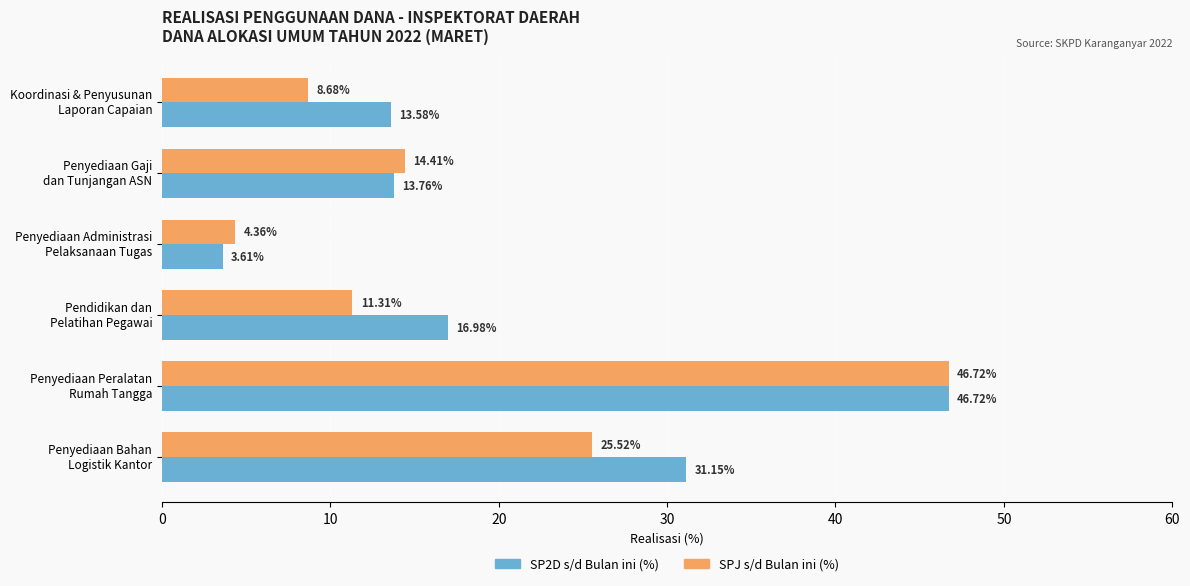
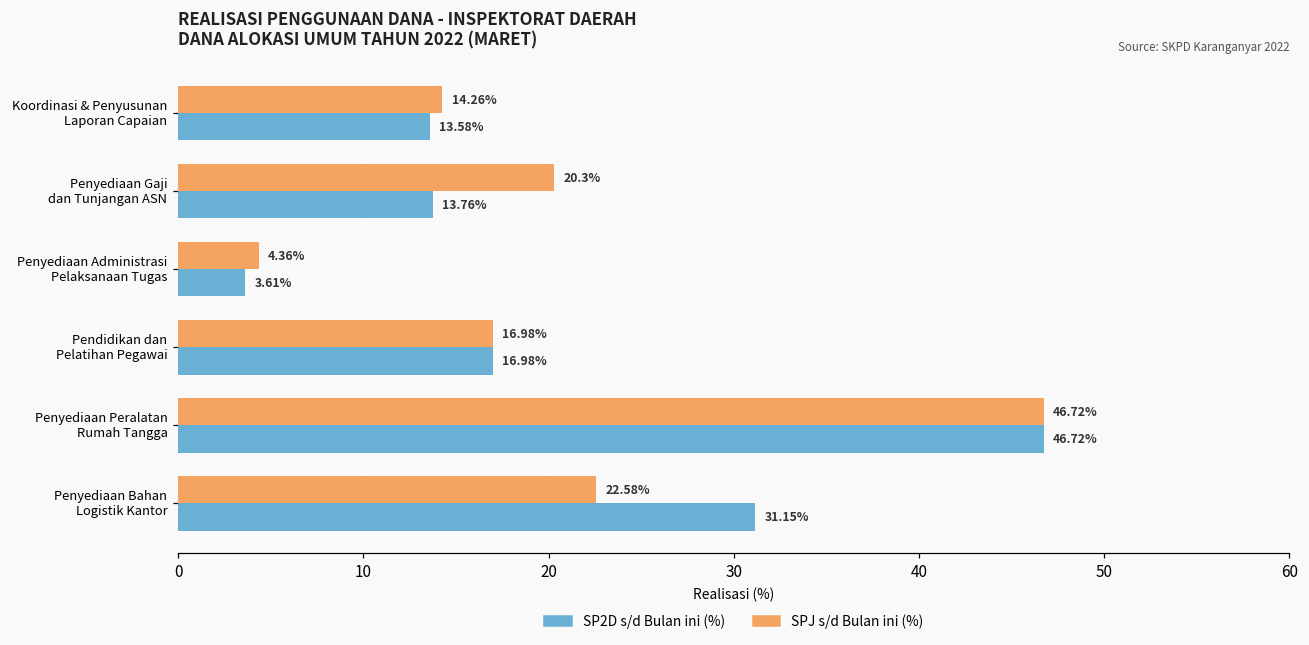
SPJ s/d Bulan ini (%), Koordinasi & Penyusunan Laporan Capaian: 8.68% -> 14.26%
SPJ s/d Bulan ini (%), Penyediaan Gaji dan Tunjangan ASN: 14.41% -> 20.3%
SPJ s/d Bulan ini (%), Pendidikan dan Pelatihan Pegawai: 11.31% -> 16.98%
SPJ s/d Bulan ini (%), Penyediaan Bahan Logistik Kantor: 25.52% -> 22.58%
